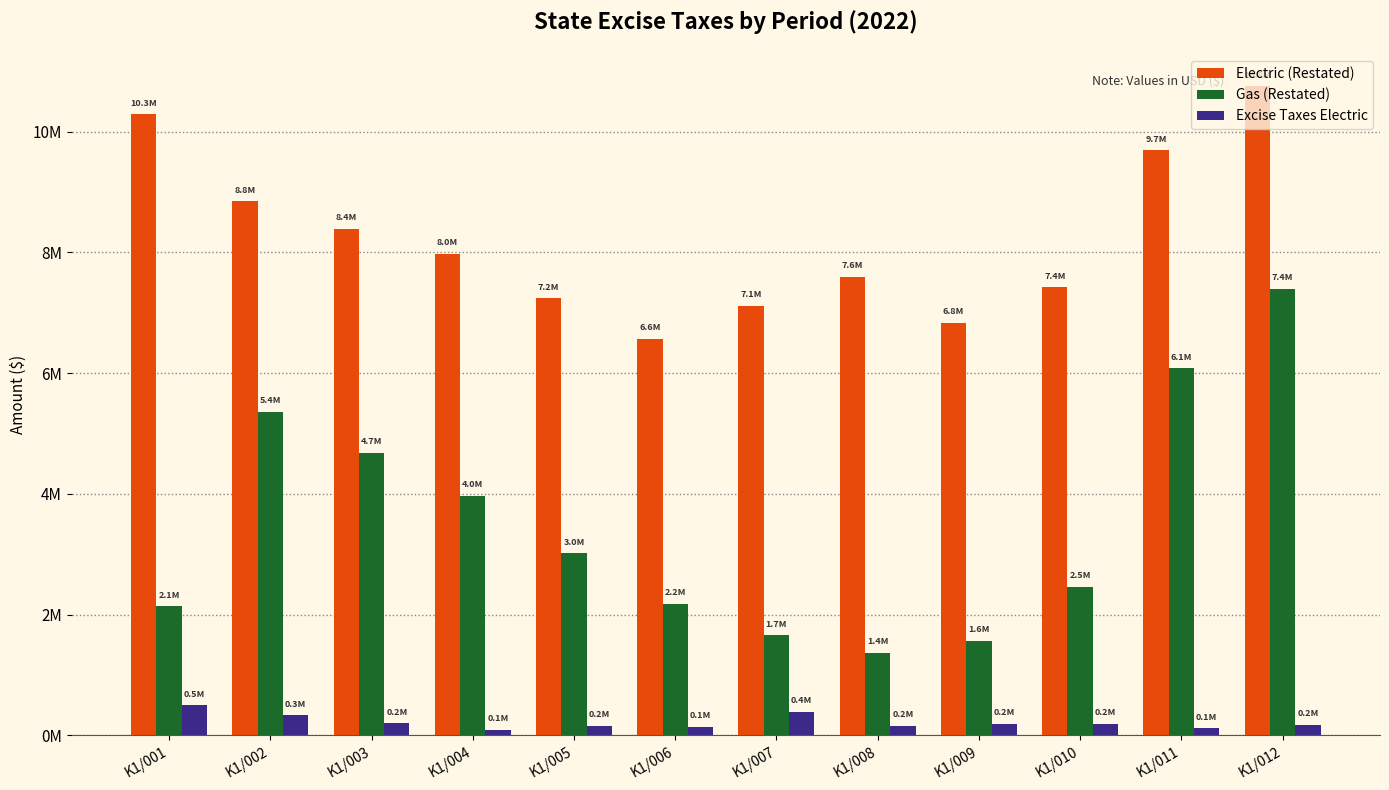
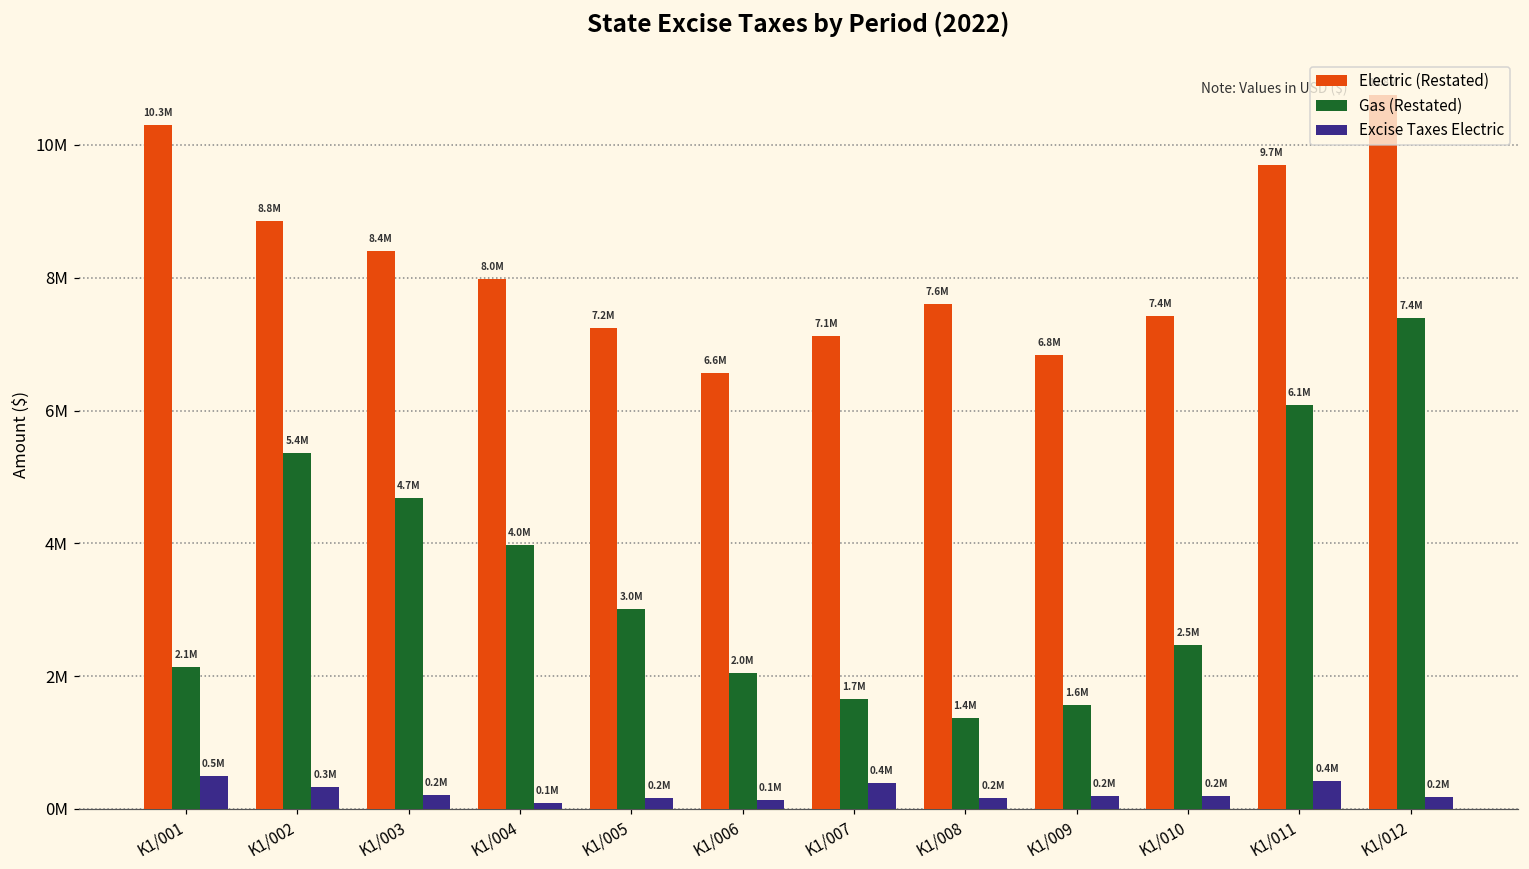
Gas (Restated), K1/006: 2.2M -> 2.0M
Excise Taxes Electric, K1/011: 0.1M -> 0.4M
